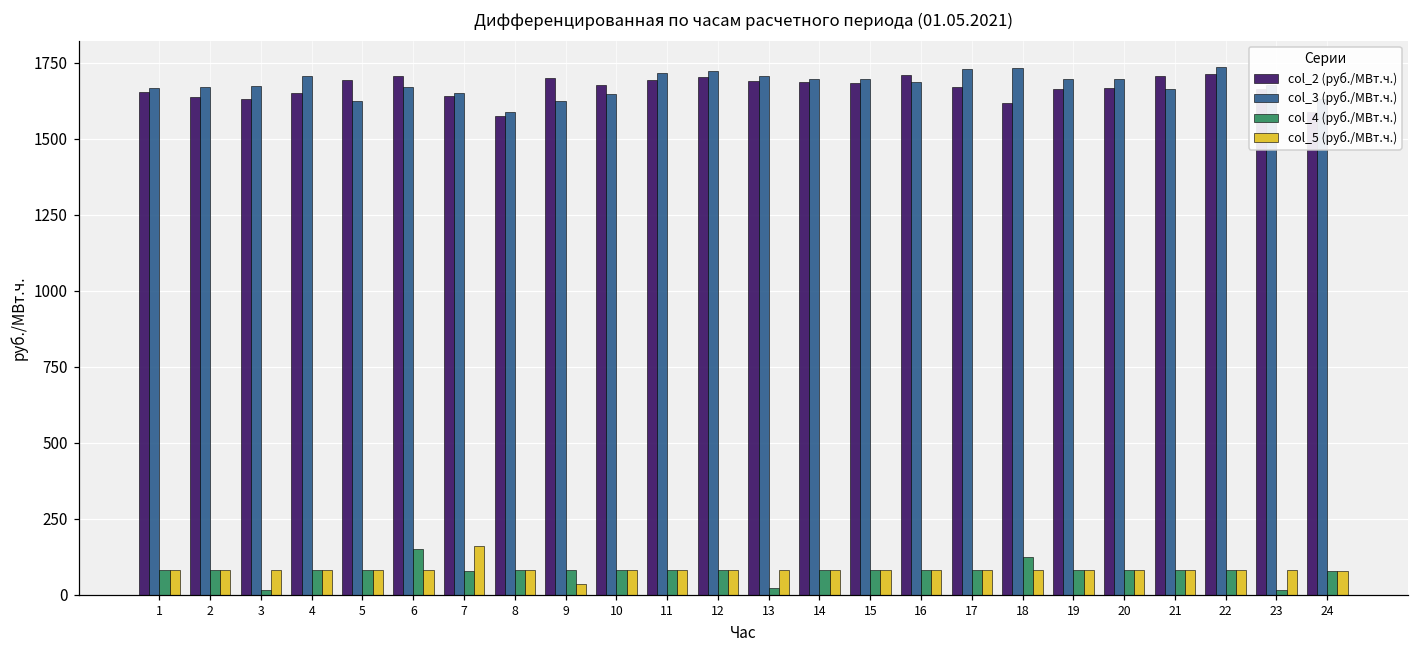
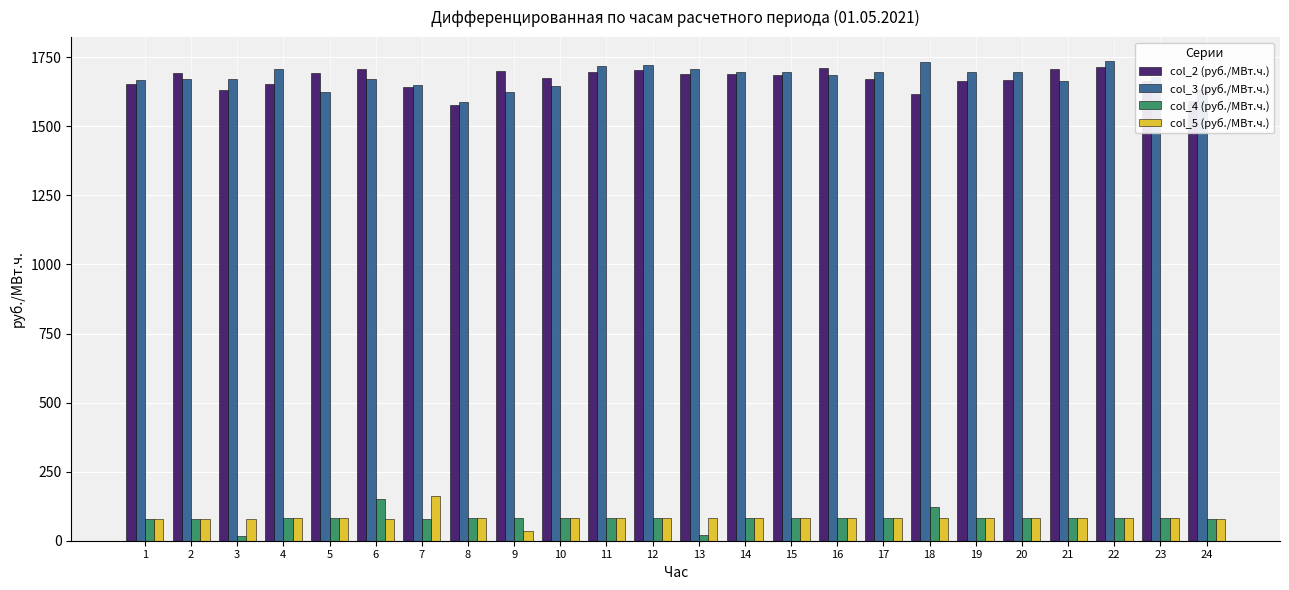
col_2 (руб./МВт.ч.), 2: 1640 -> 1690
col_3 (руб./МВт.ч.), 17: 1730 -> 1700
col_4 (руб./МВт.ч.), 23: 20 -> 80
